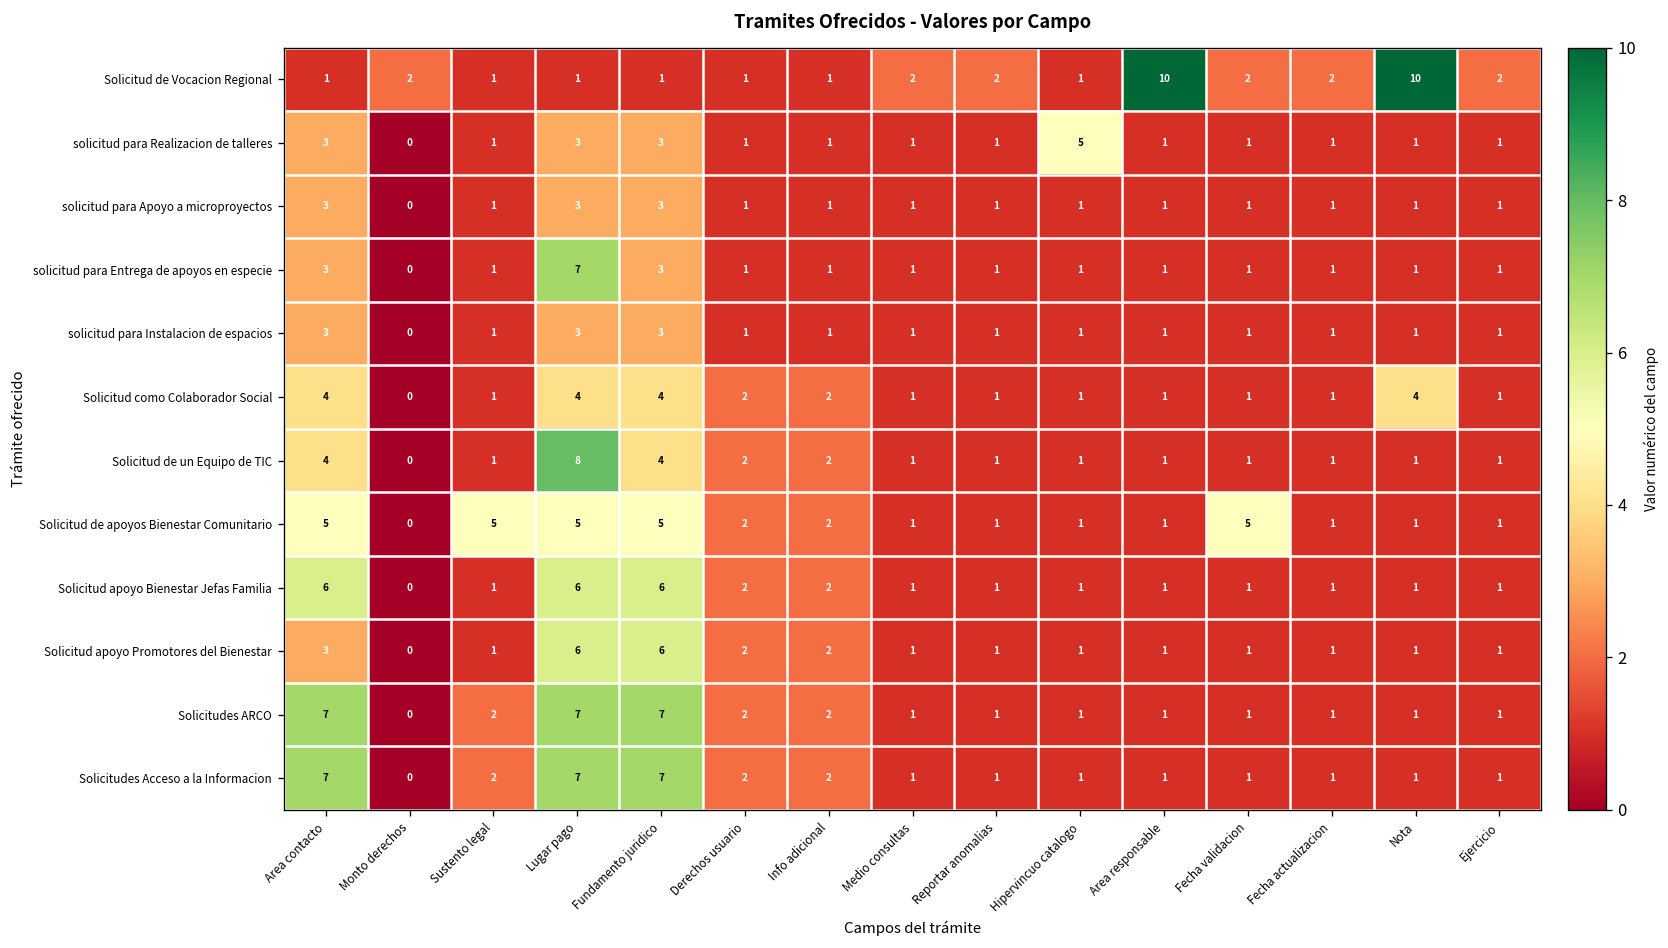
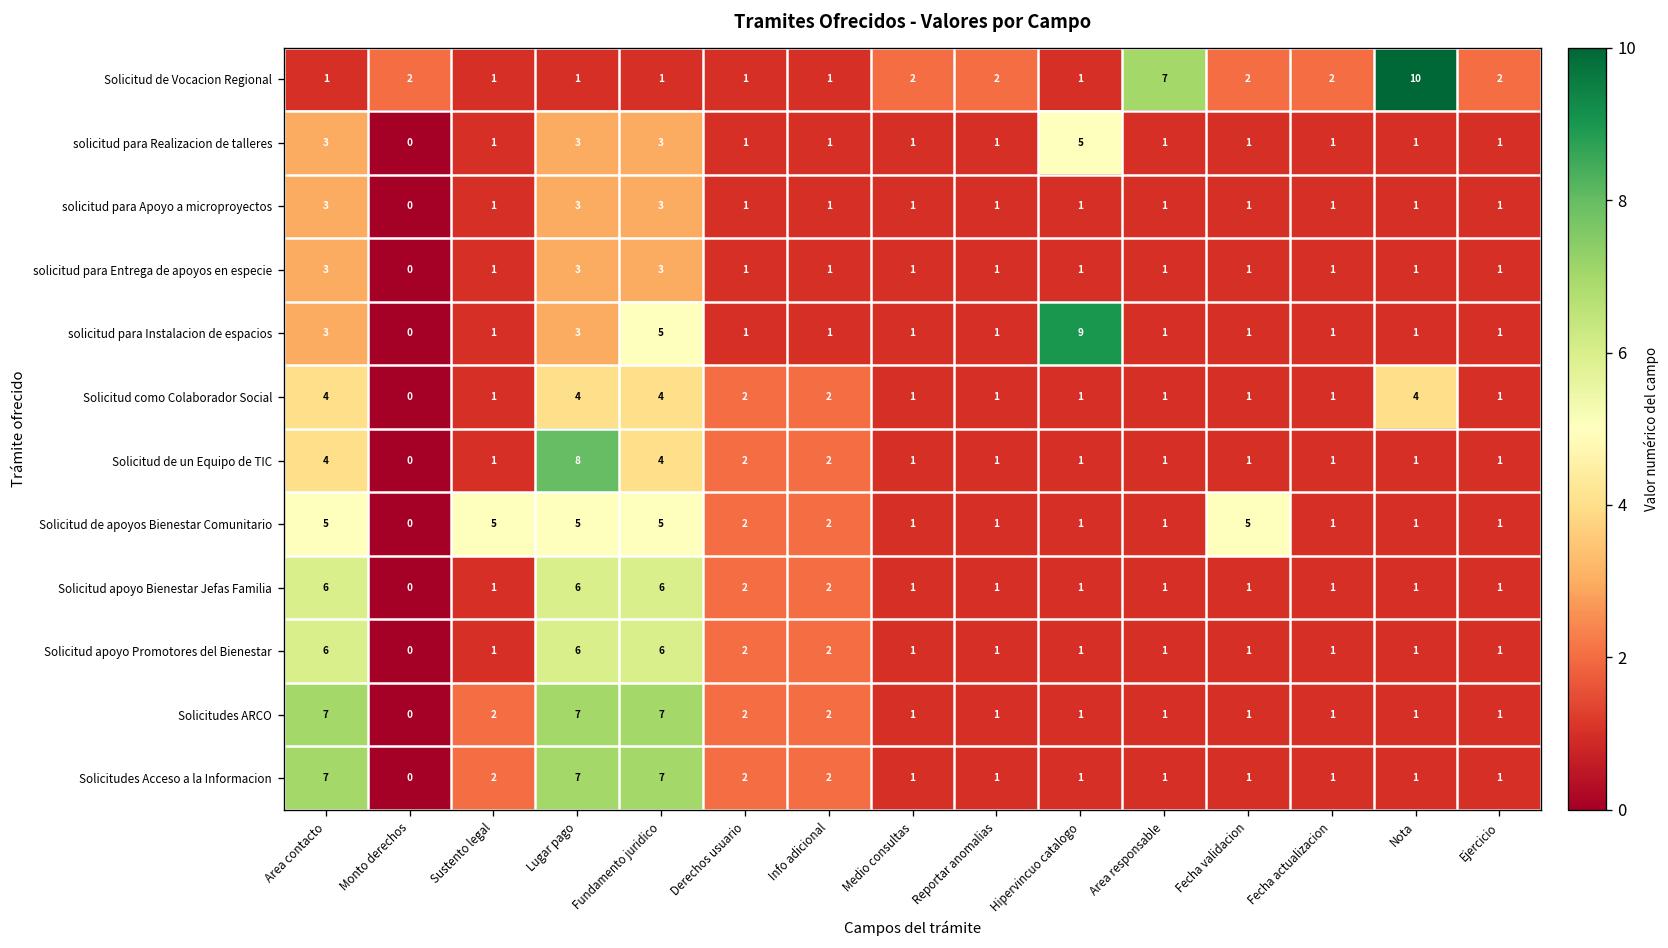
Solicitud de Vocacion Regional, Area responsable: 10 -> 7
solicitud para Entrega de apoyos en especie, Lugar pago: 7 -> 3
solicitud para Instalacion de espacios, Fundamento juridico: 3 -> 5
solicitud para Instalacion de espacios, Hipervincuo catalogo: 1 -> 9
Solicitud apoyo Promotores del Bienestar, Area contacto: 3 -> 6
